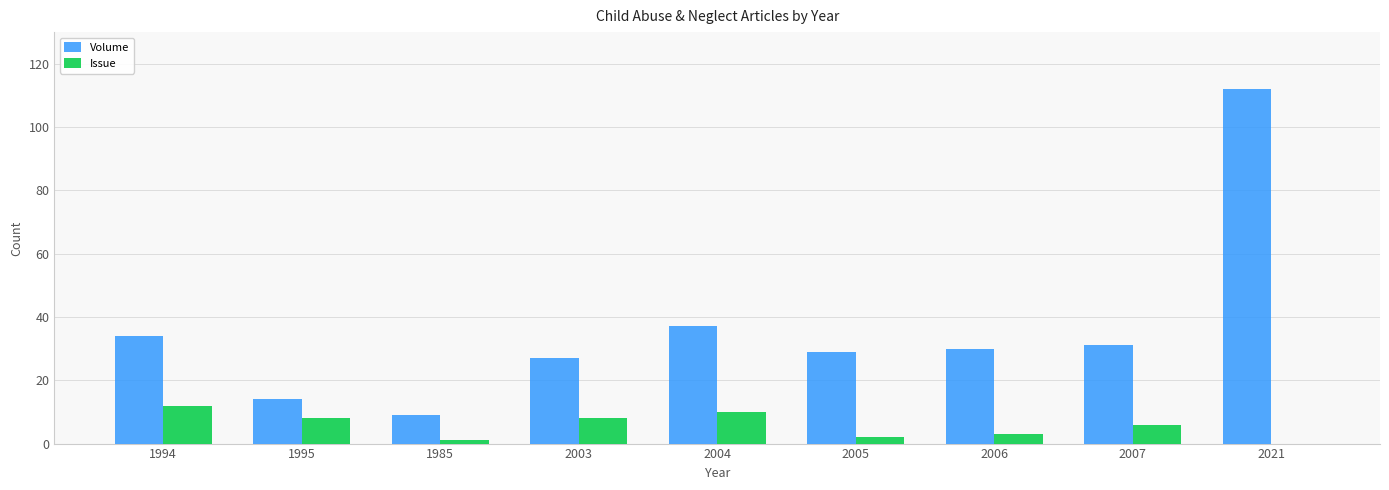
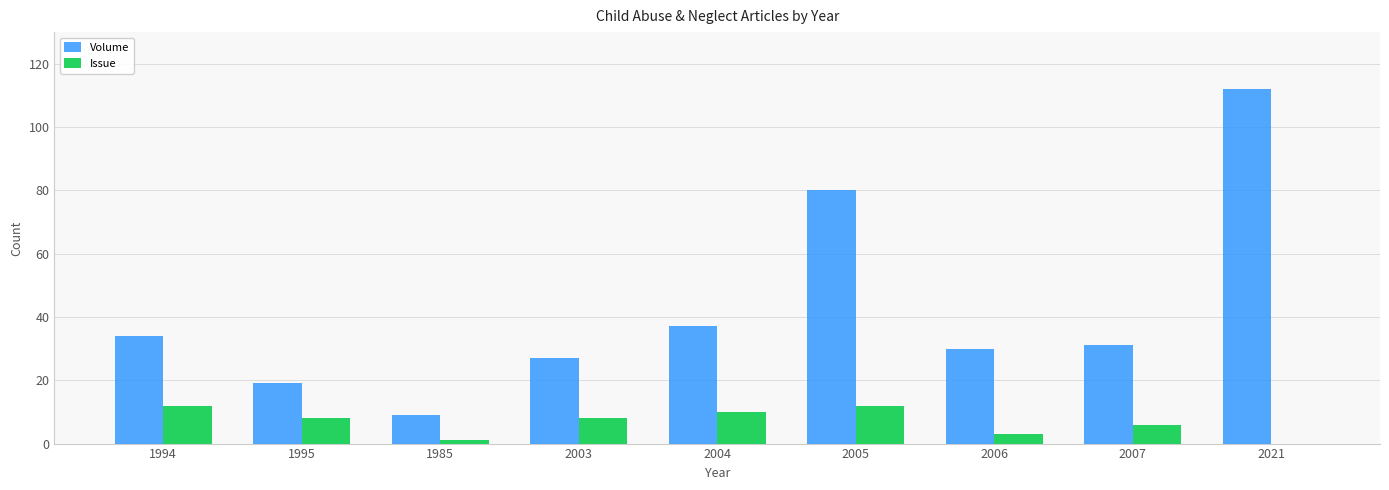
Volume, 1995: 14 -> 19
Volume, 2005: 29 -> 80
Issue, 2005: 2 -> 12
